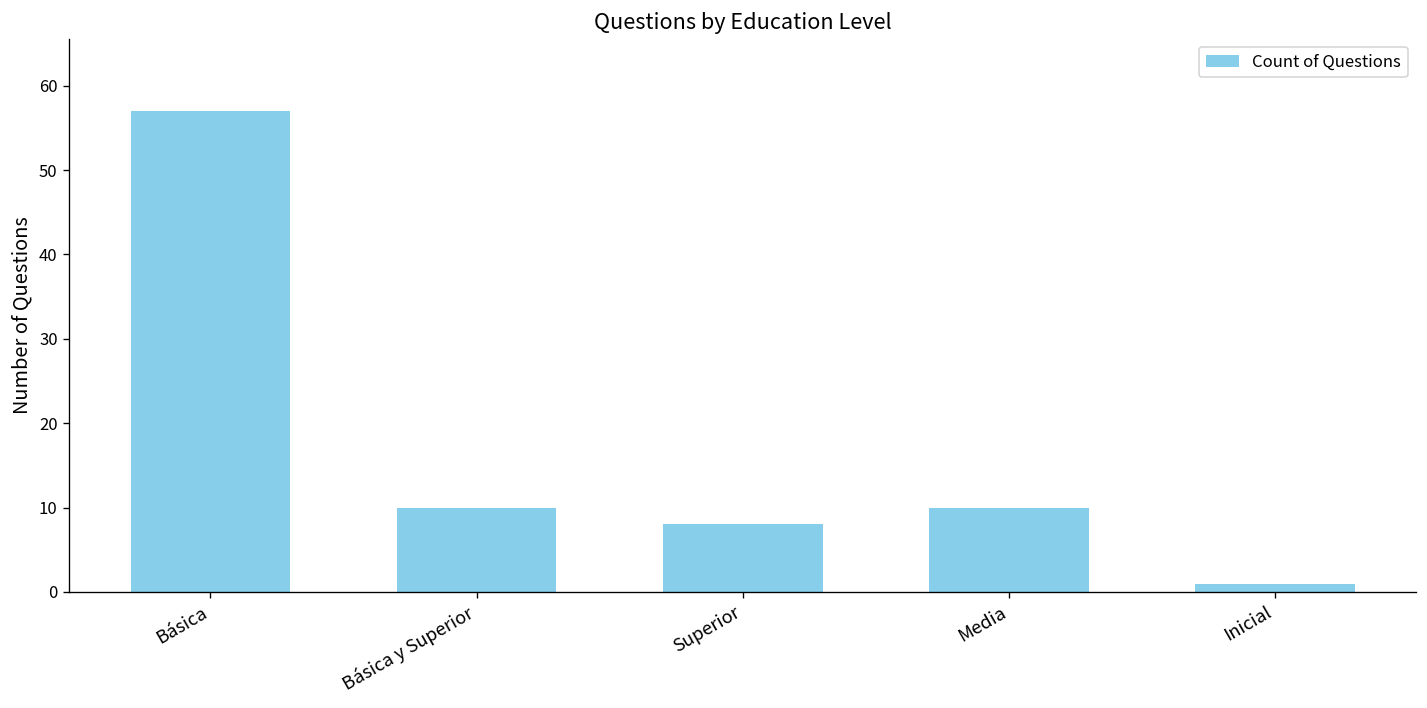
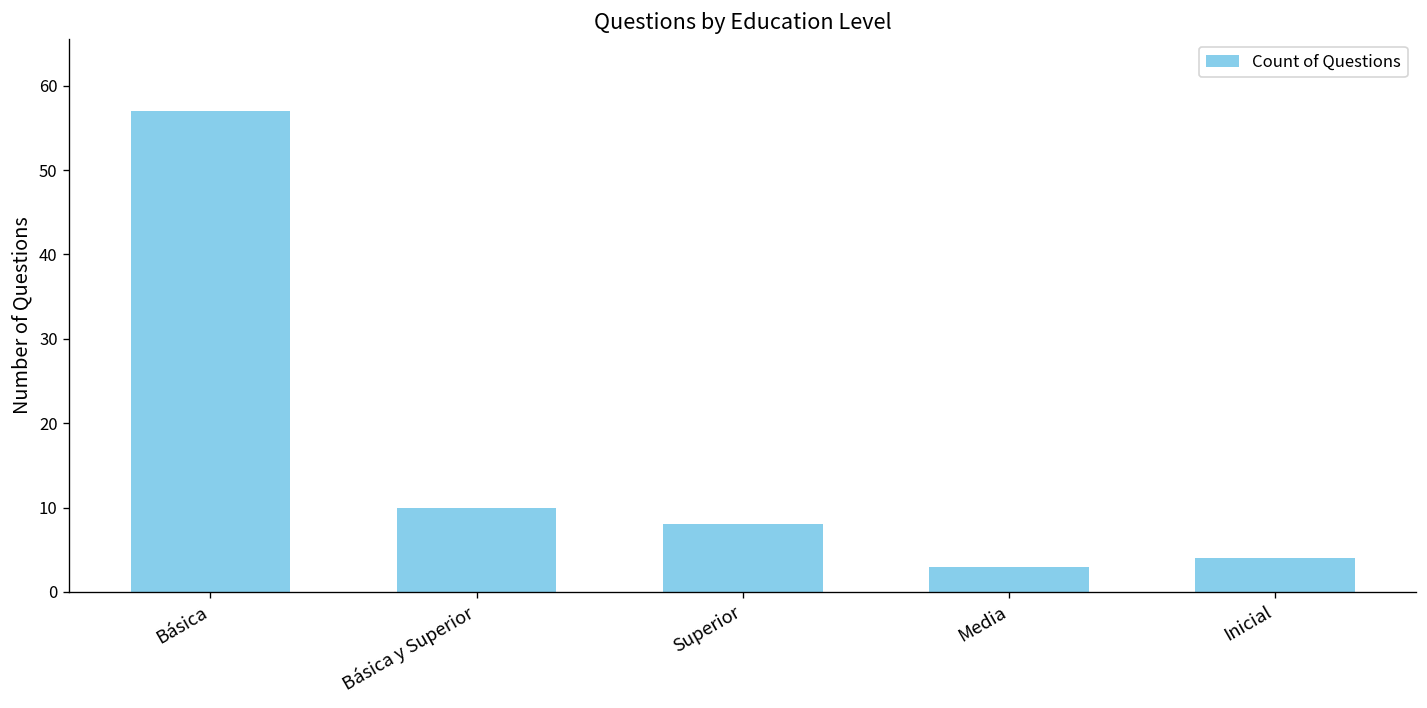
Media: 10 -> 3
Inicial: 1 -> 4
